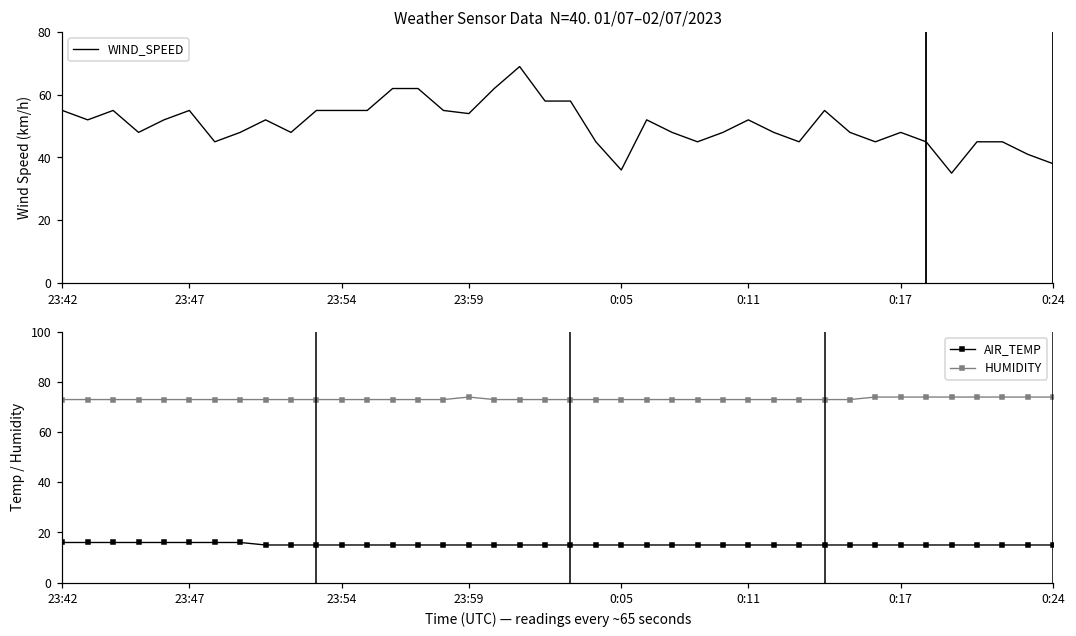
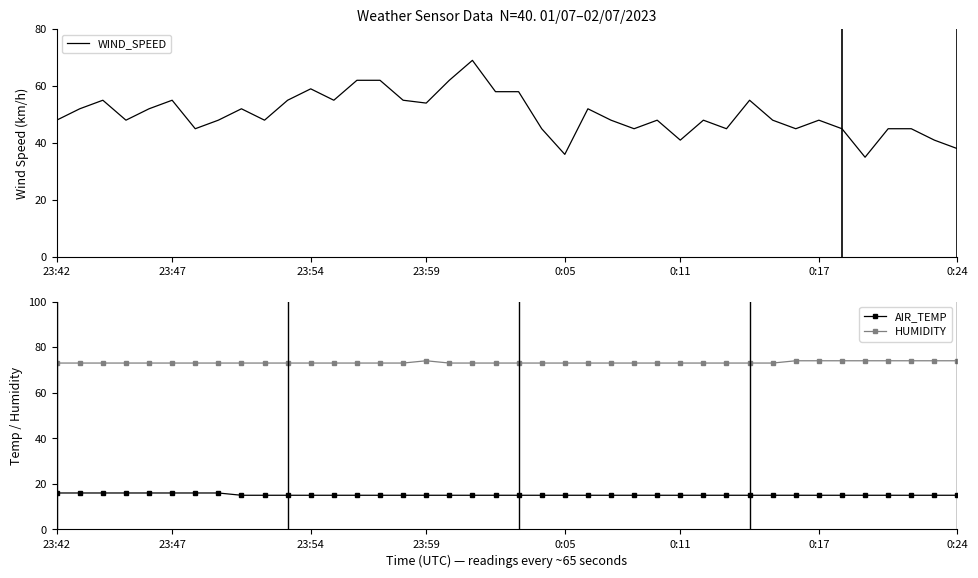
Weather Sensor Data N=40. 01/07–02/07/2023, 23:42: 55 -> 48
Weather Sensor Data N=40. 01/07–02/07/2023, 23:54: 55 -> 59
Weather Sensor Data N=40. 01/07–02/07/2023, 0:11: 52 -> 41
